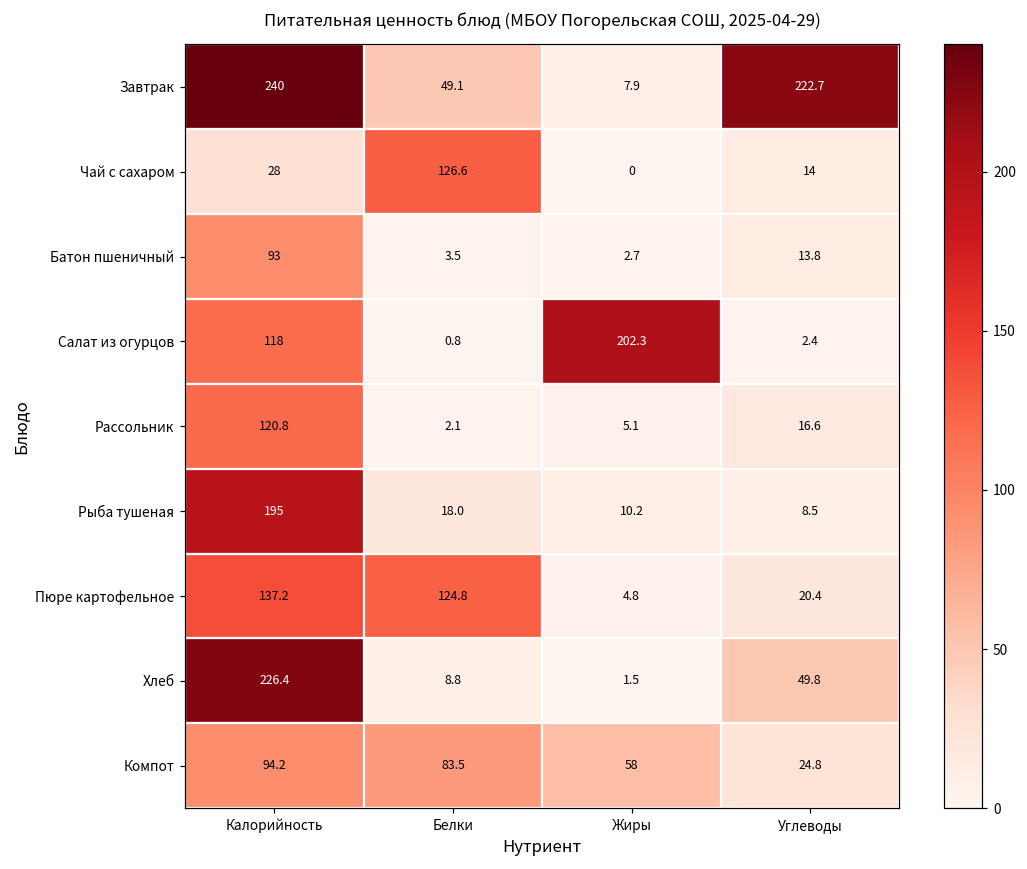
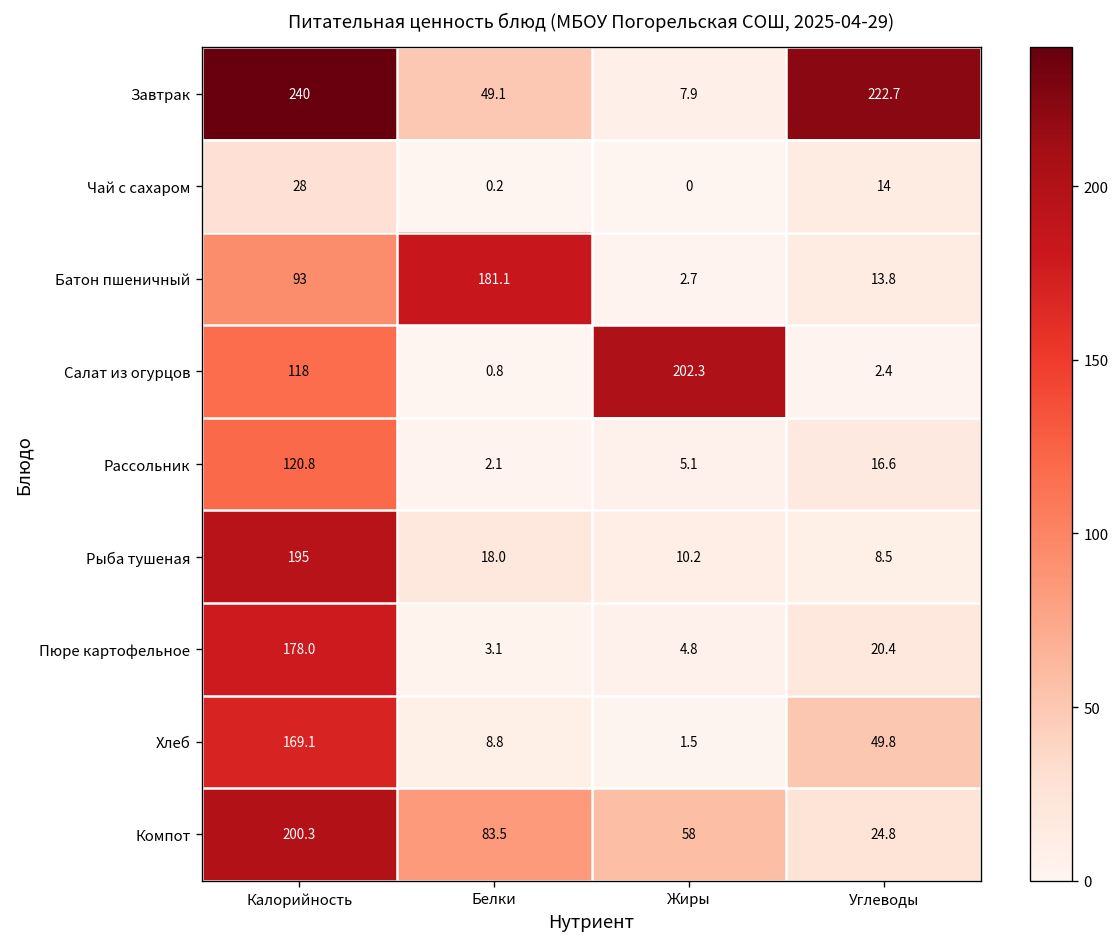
Чай с сахаром, Белки: 126.6 -> 0.2
Батон пшеничный, Белки: 3.5 -> 181.1
Пюре картофельное, Калорийность: 137.2 -> 178.0
Пюре картофельное, Белки: 124.8 -> 3.1
Хлеб, Калорийность: 226.4 -> 169.1
Компот, Калорийность: 94.2 -> 200.3
